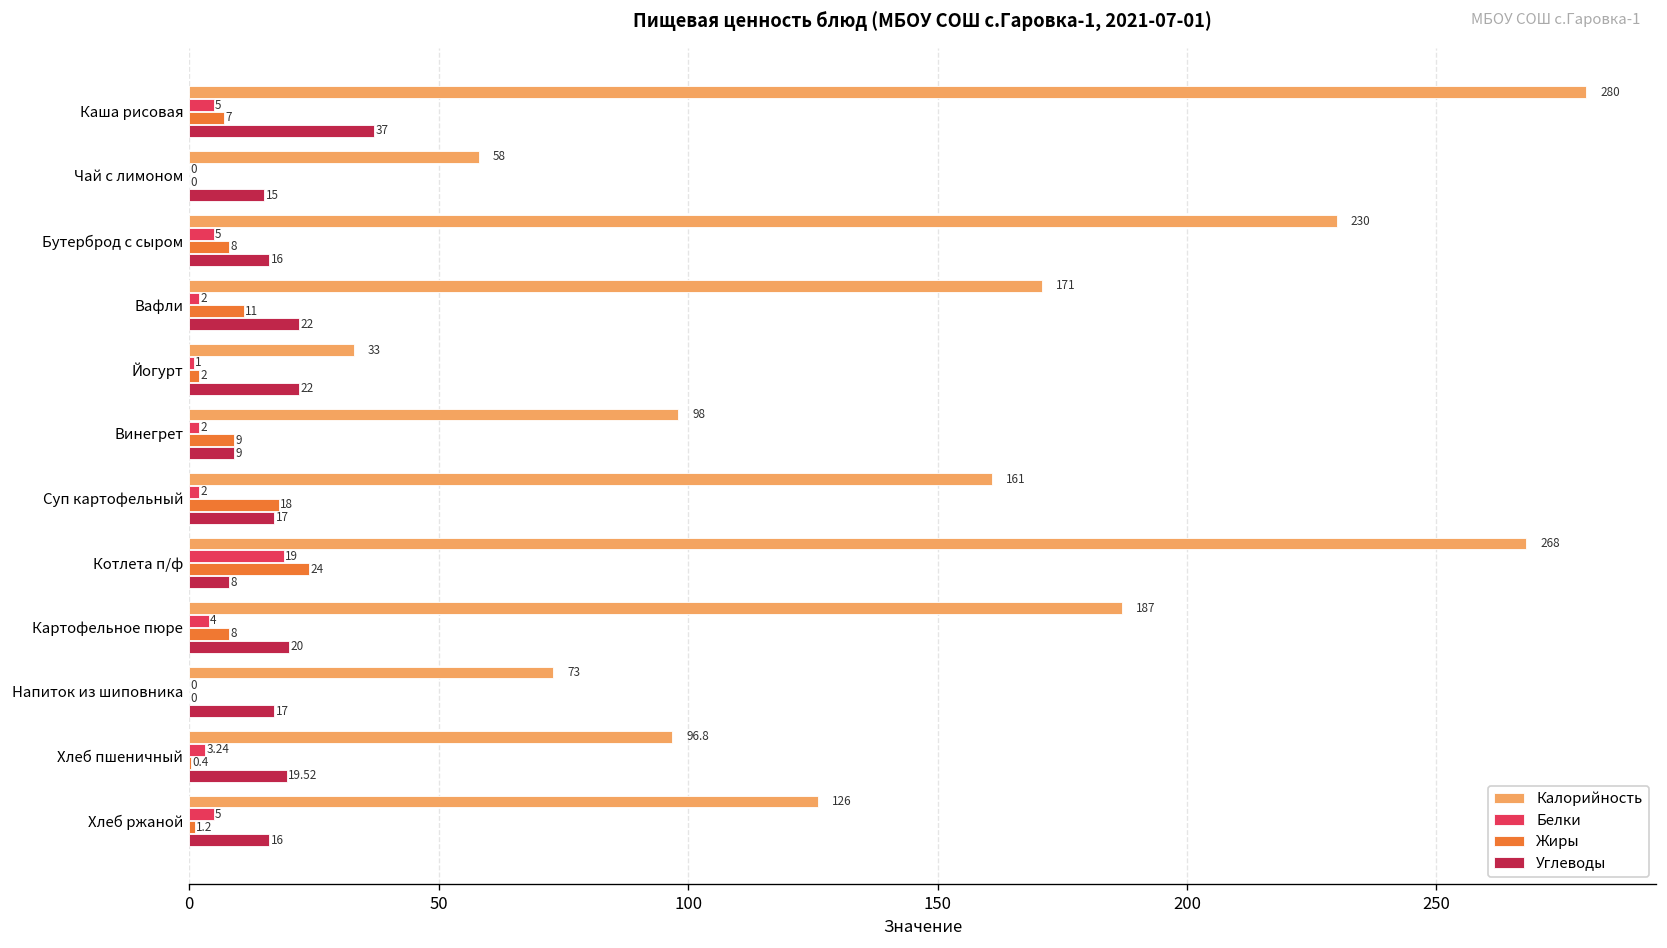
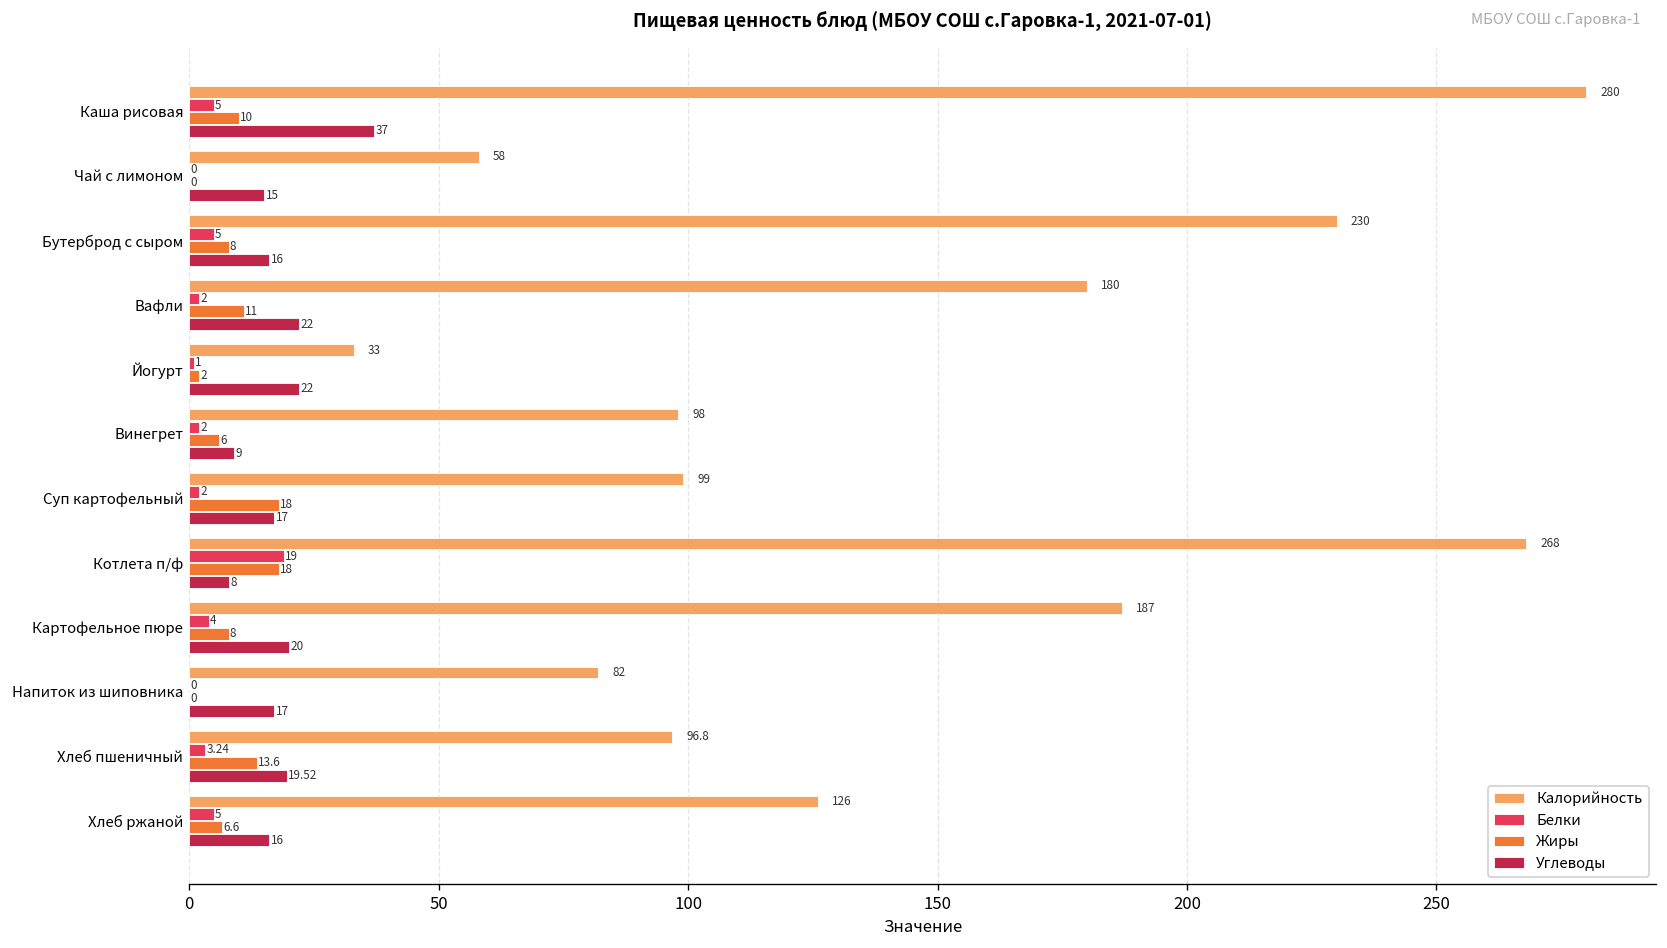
Жиры, Каша рисовая: 7 -> 10
Калорийность, Вафли: 171 -> 180
Жиры, Винегрет: 9 -> 6
Калорийность, Суп картофельный: 161 -> 99
Жиры, Котлета п/ф: 24 -> 18
Калорийность, Напиток из шиповника: 73 -> 82
Жиры, Хлеб пшеничный: 0.4 -> 13.6
Жиры, Хлеб ржаной: 1.2 -> 6.6
